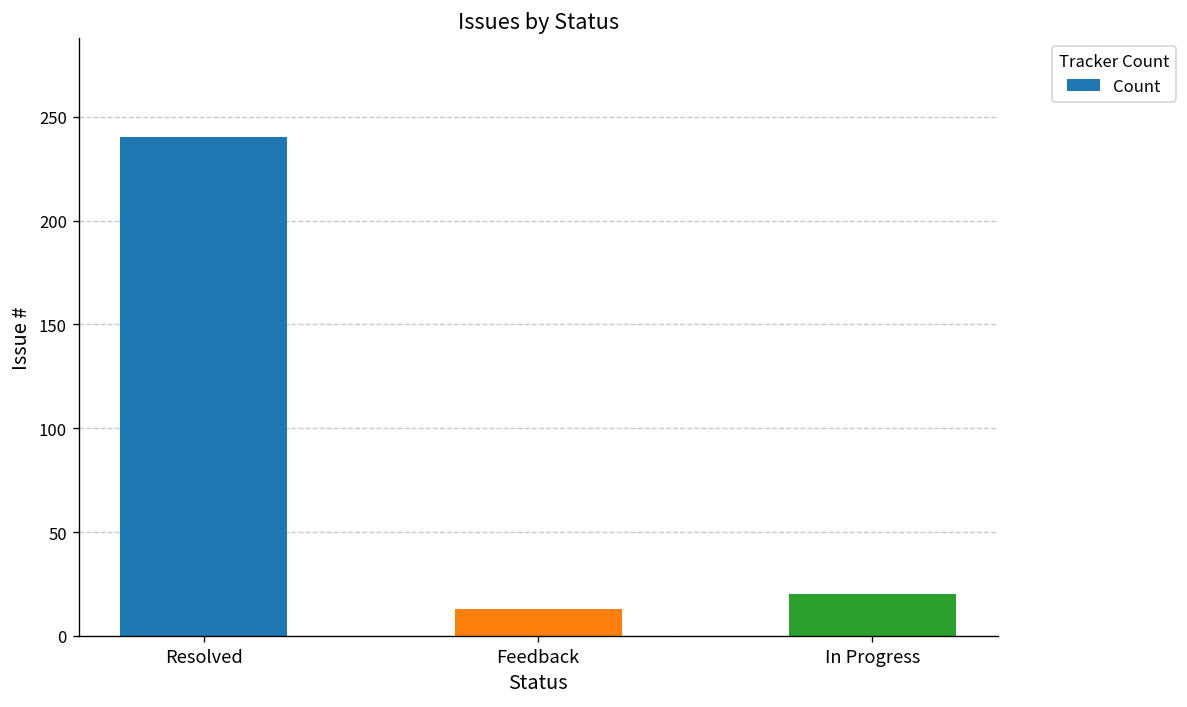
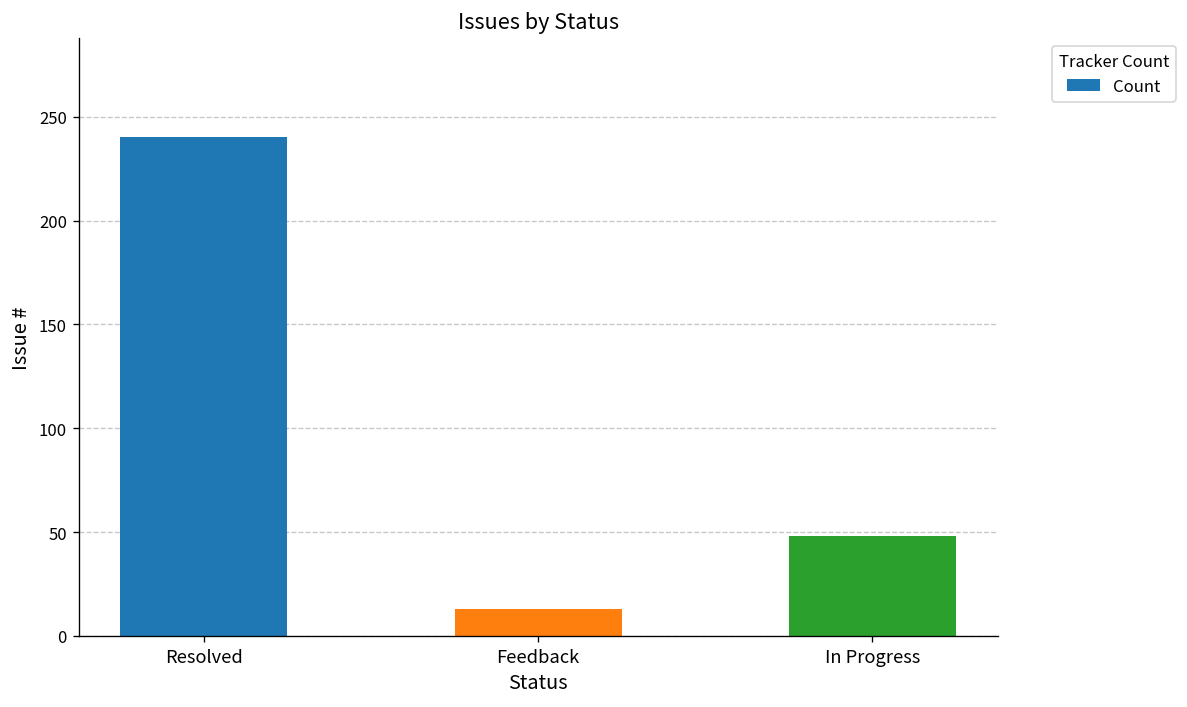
In Progress: 20 -> 48
